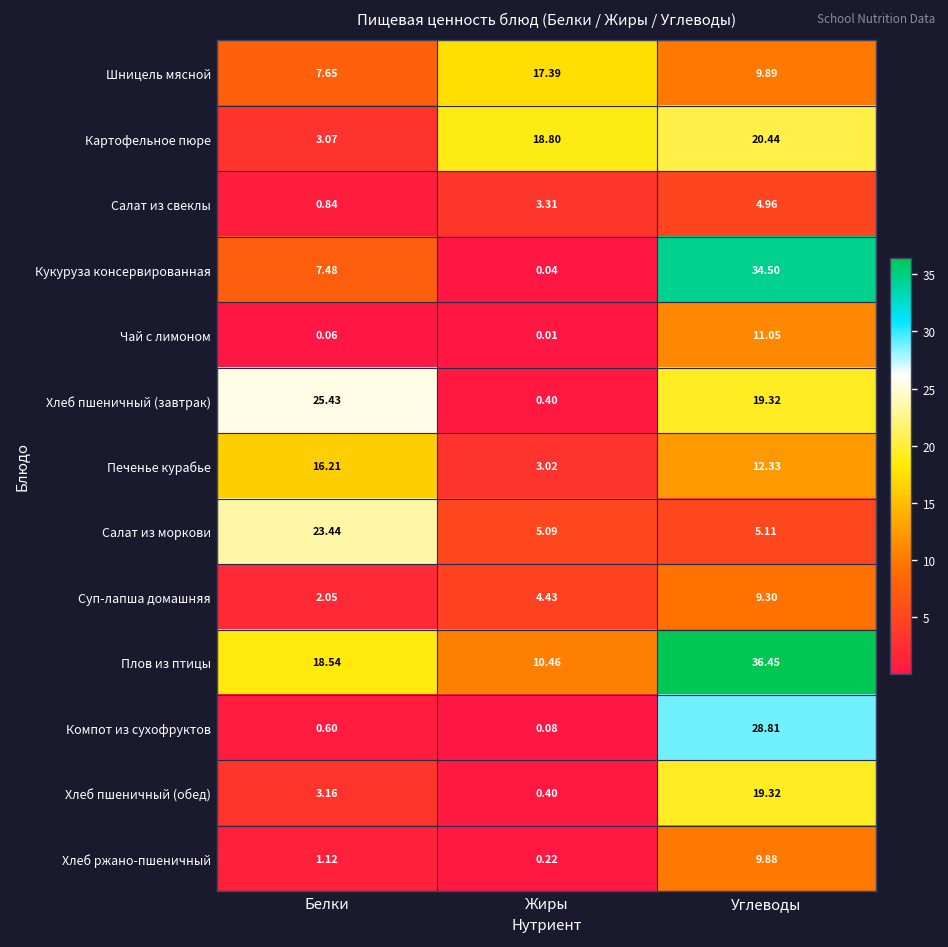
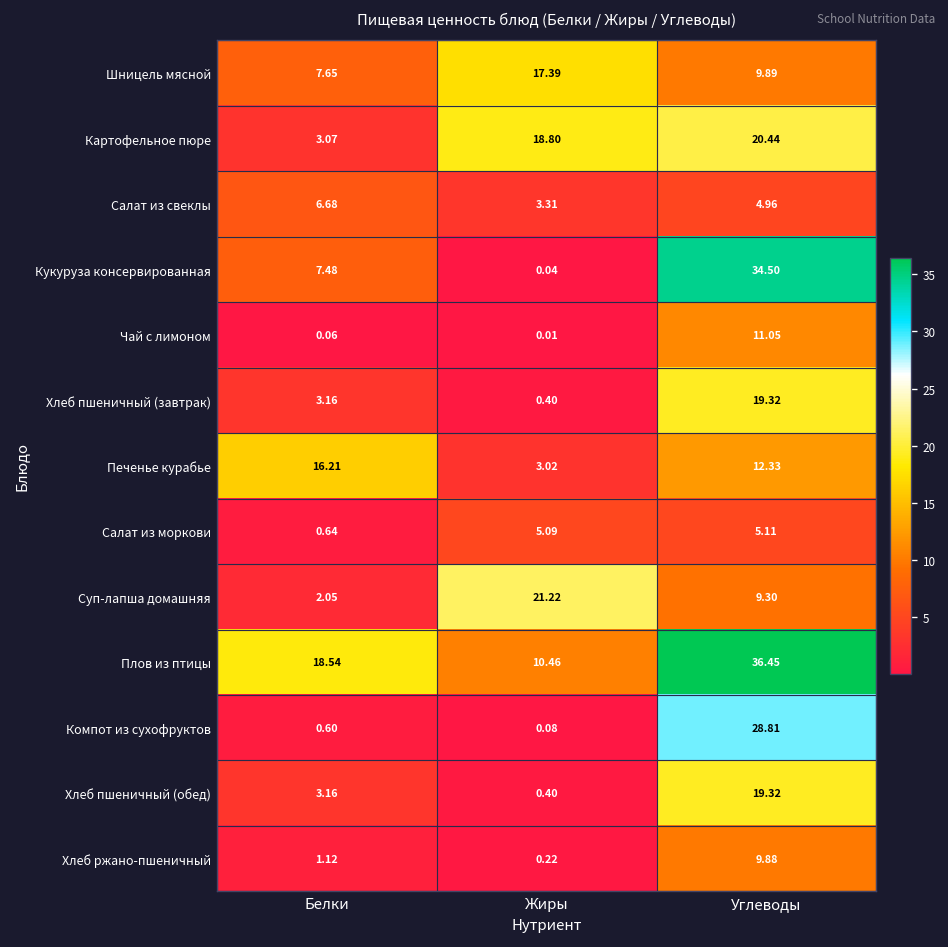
Салат из свеклы, Белки: 0.84 -> 6.68
Хлеб пшеничный (завтрак), Белки: 25.43 -> 3.16
Салат из моркови, Белки: 23.44 -> 0.64
Суп-лапша домашняя, Жиры: 4.43 -> 21.22
